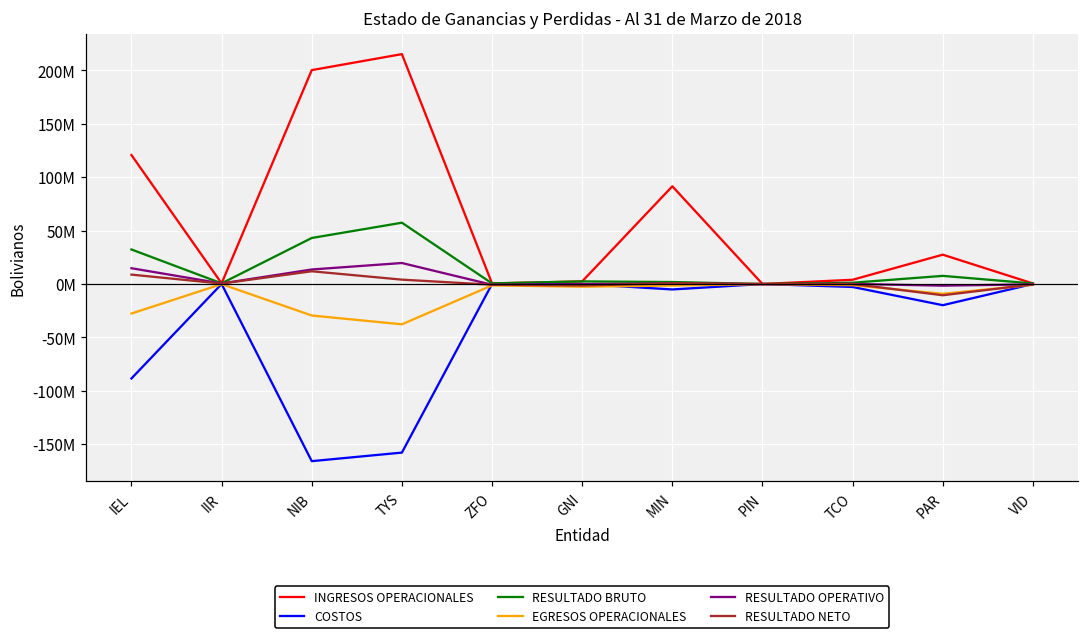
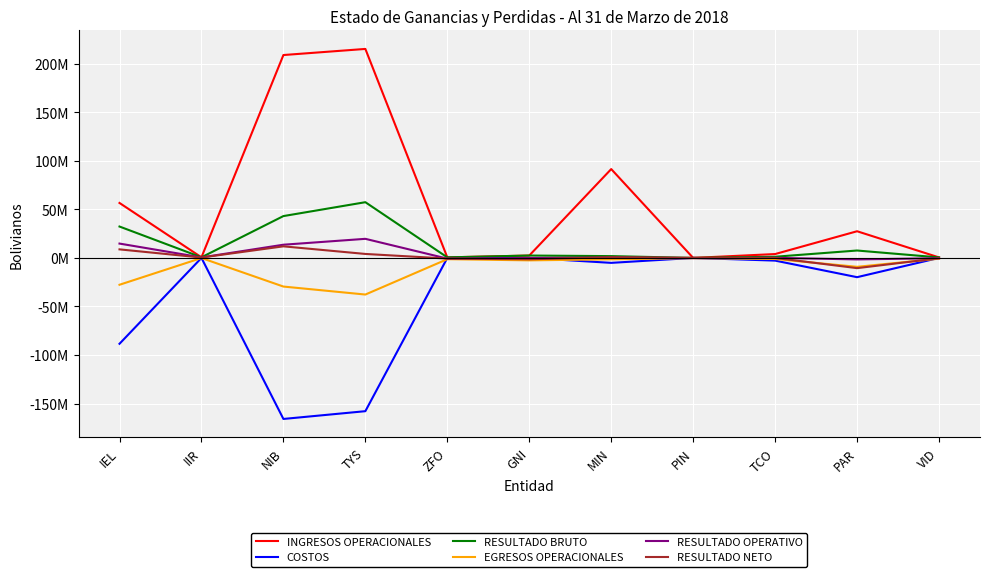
INGRESOS OPERACIONALES, IEL: 120000000 -> 60000000
INGRESOS OPERACIONALES, NIB: 200000000 -> 210000000
